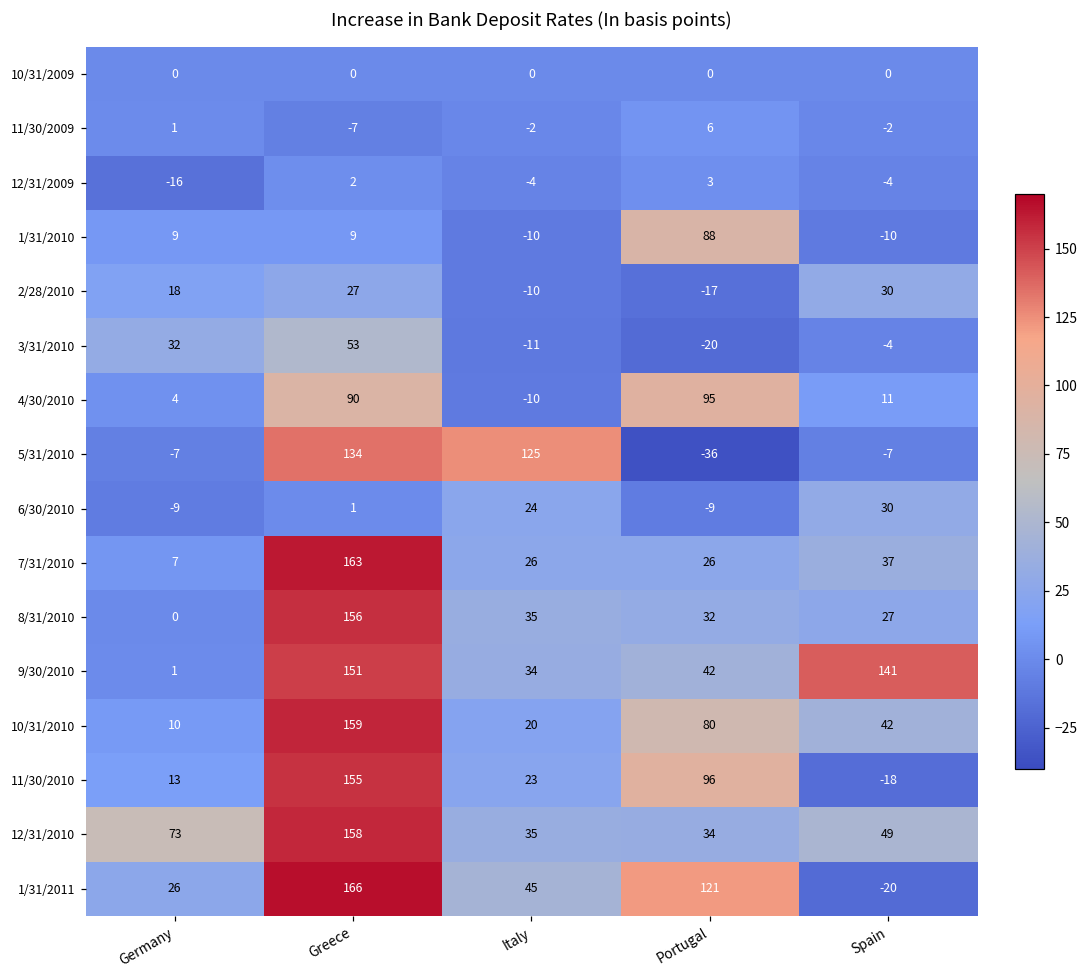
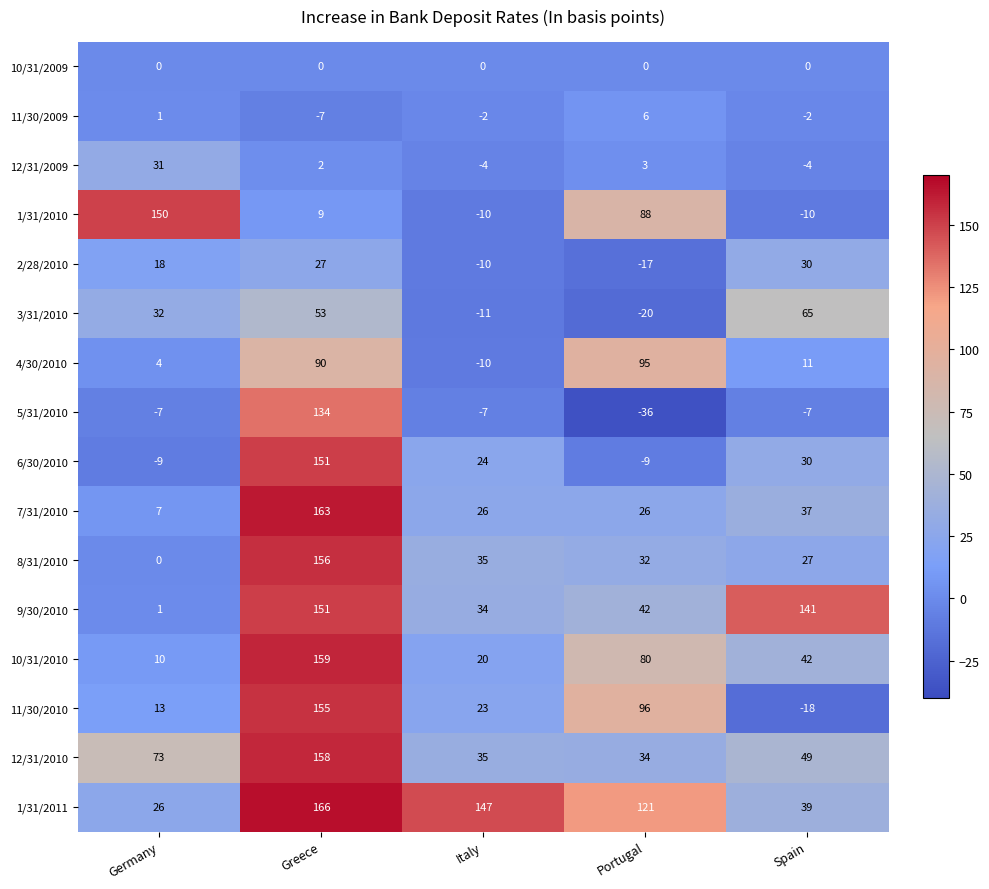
12/31/2009, Germany: -16 -> 31
1/31/2010, Germany: 9 -> 150
3/31/2010, Spain: -4 -> 65
5/31/2010, Italy: 125 -> -7
6/30/2010, Greece: 1 -> 151
1/31/2011, Italy: 45 -> 147
1/31/2011, Spain: -20 -> 39
